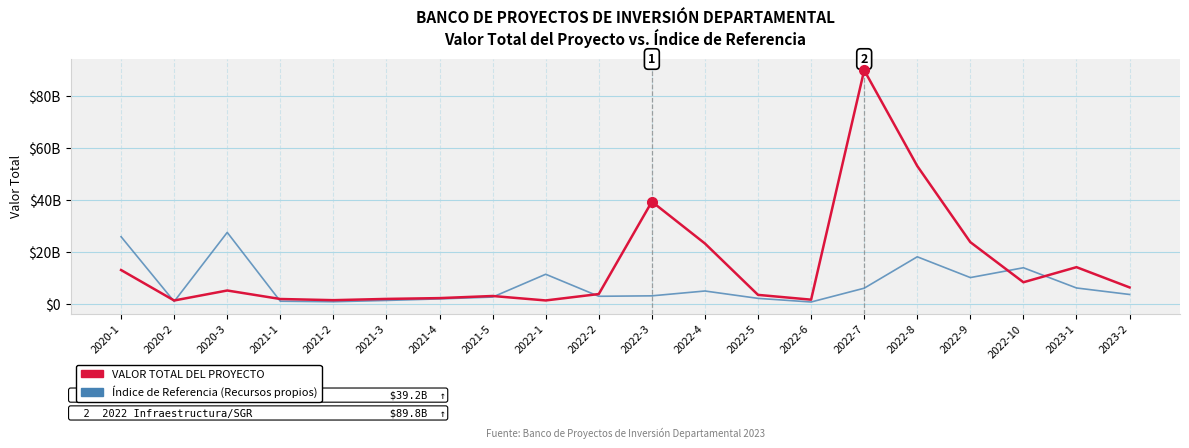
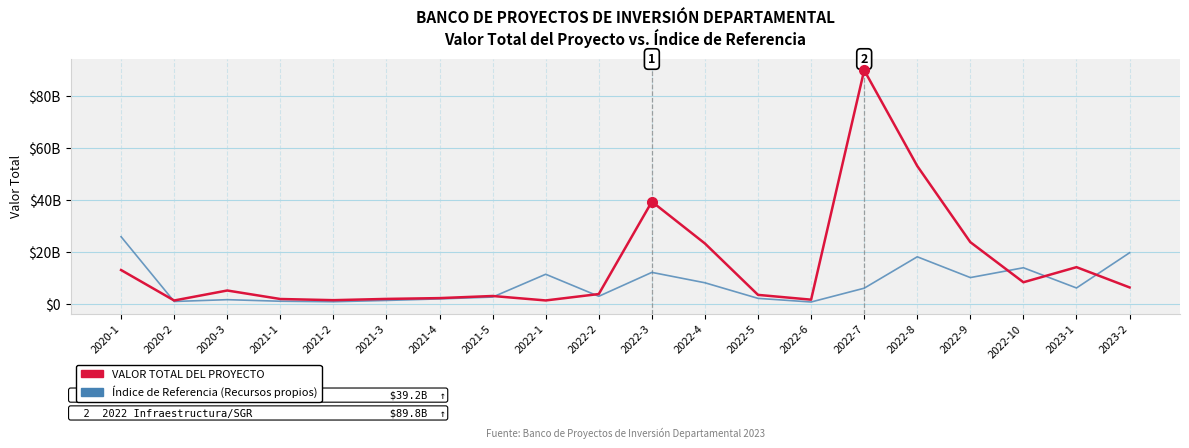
Índice de Referencia (Recursos propios), 2020-3: $27000000000 -> $2000000000
Índice de Referencia (Recursos propios), 2022-3: $3000000000 -> $12000000000
Índice de Referencia (Recursos propios), 2022-4: $5000000000 -> $8000000000
Índice de Referencia (Recursos propios), 2023-2: $4000000000 -> $20000000000
